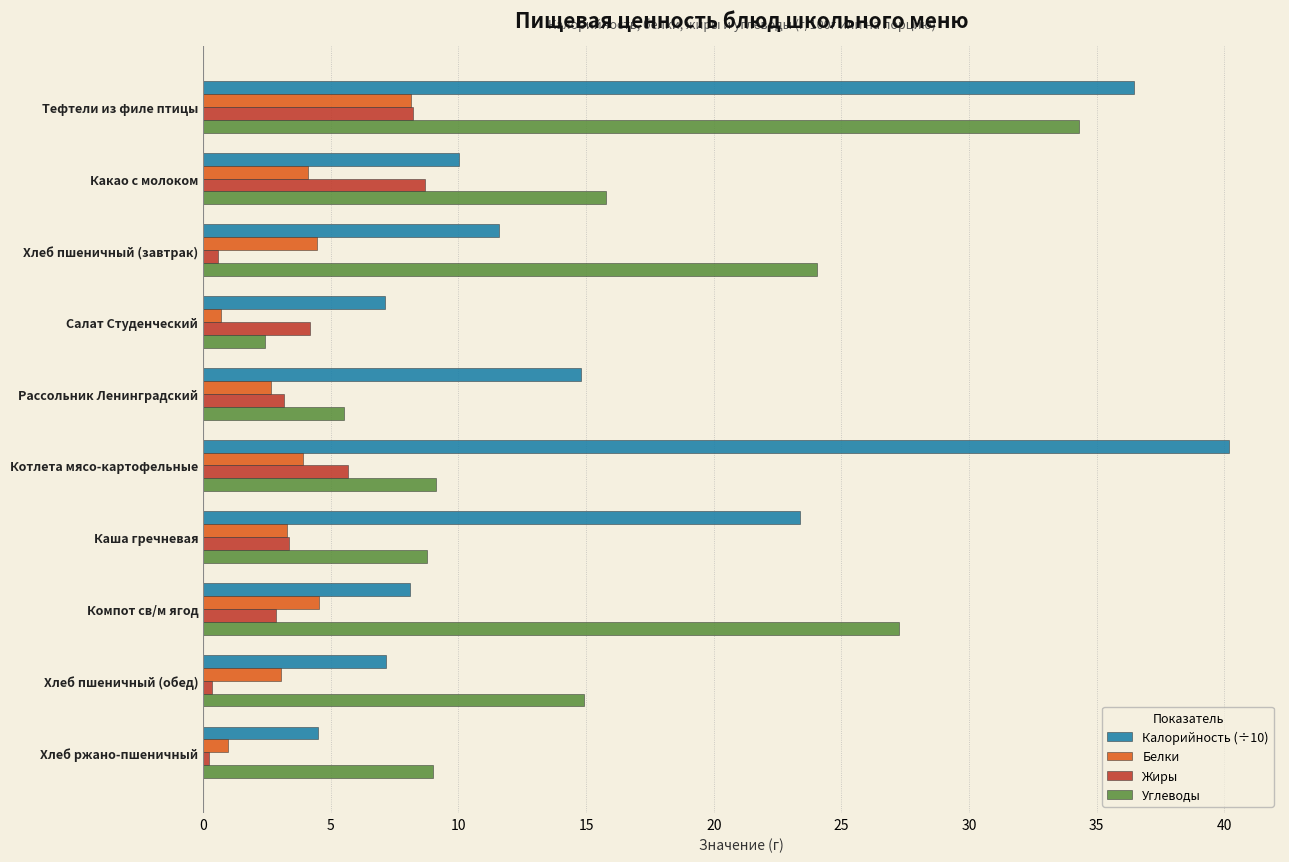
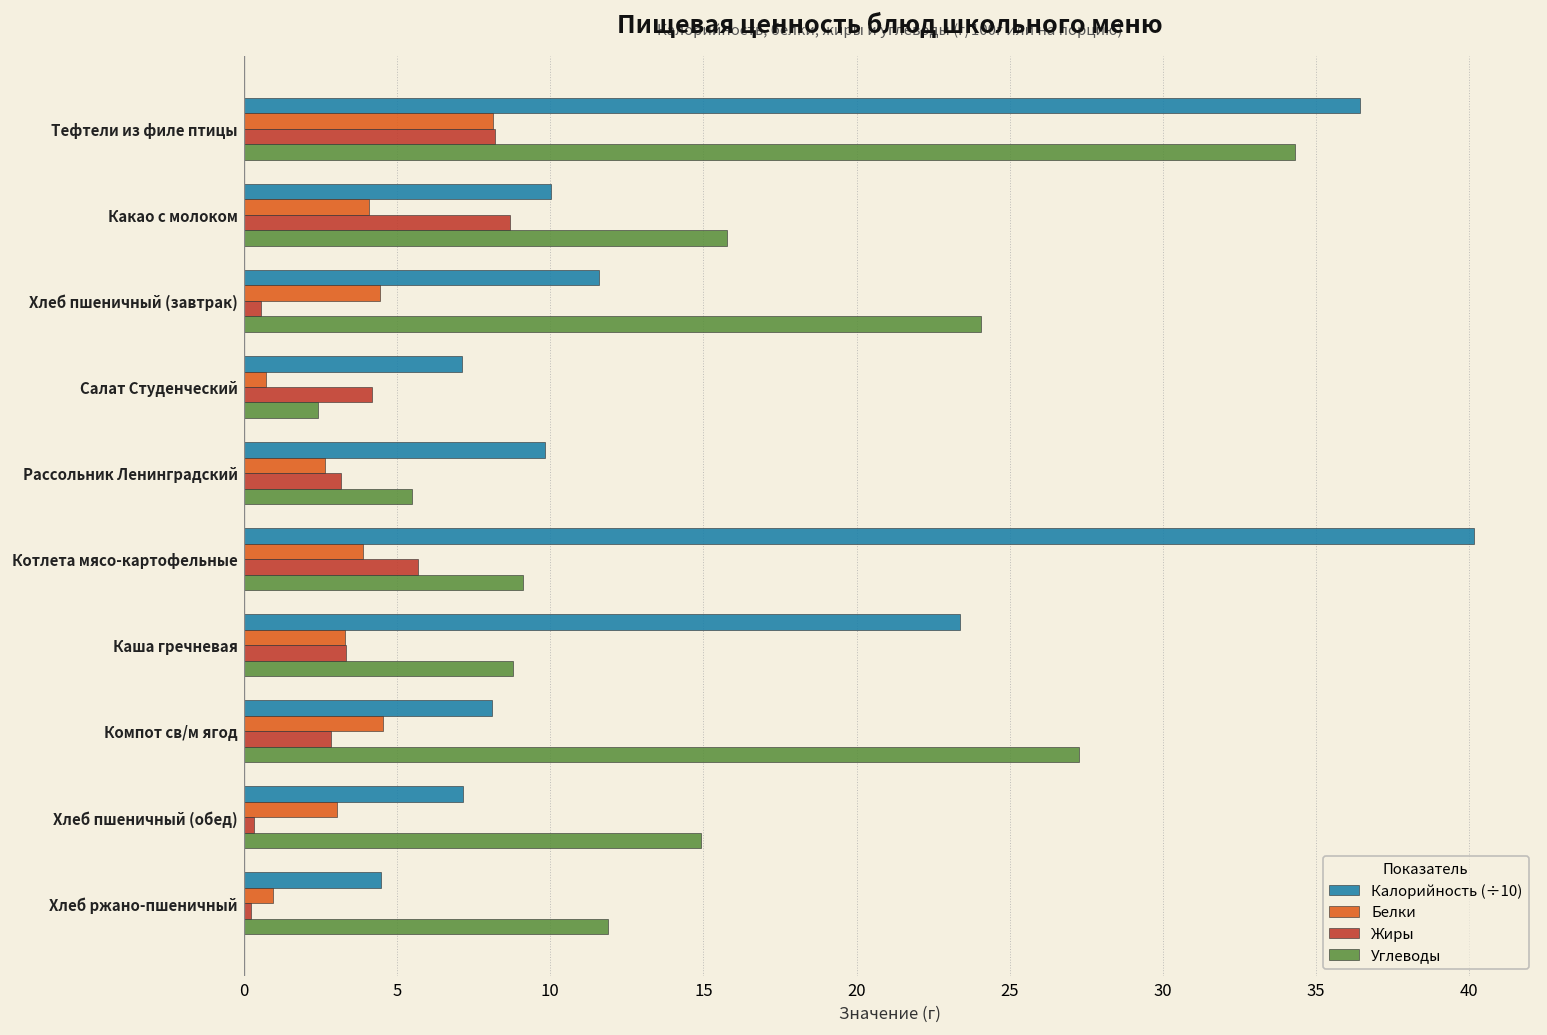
Калорийность (÷10), Рассольник Ленинградский: 14.8 -> 9.8
Углеводы, Хлеб ржано-пшеничный: 9.0 -> 11.9
